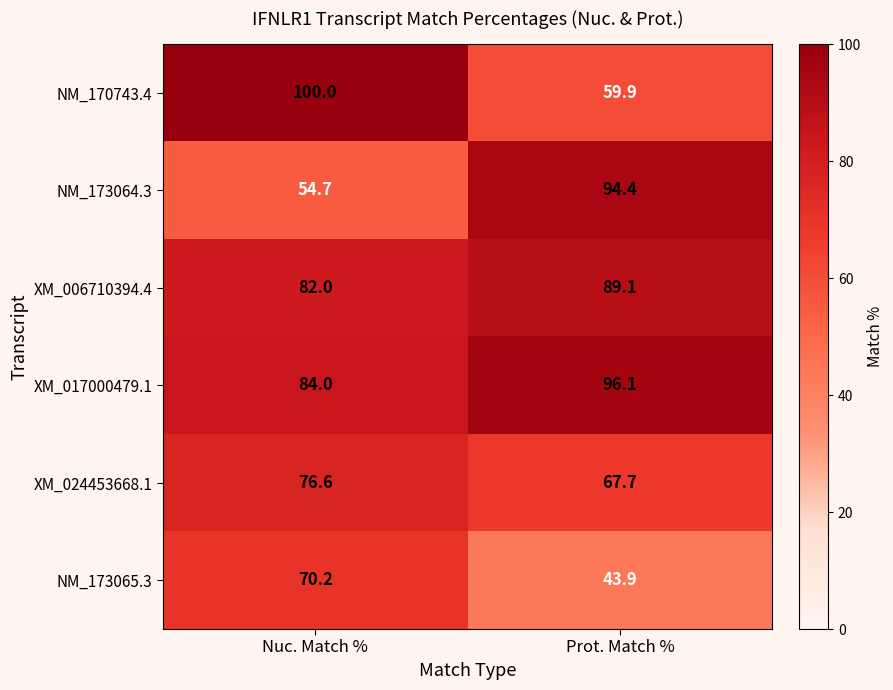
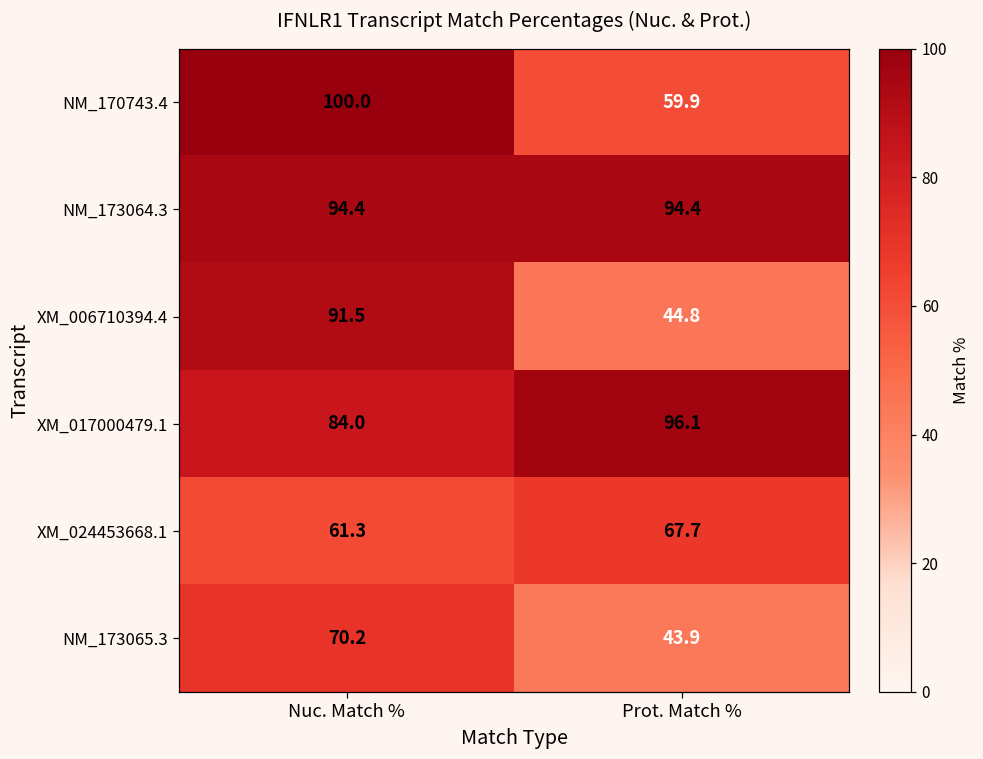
NM_173064.3, Nuc. Match %: 54.7 -> 94.4
XM_006710394.4, Nuc. Match %: 82.0 -> 91.5
XM_006710394.4, Prot. Match %: 89.1 -> 44.8
XM_024453668.1, Nuc. Match %: 76.6 -> 61.3
